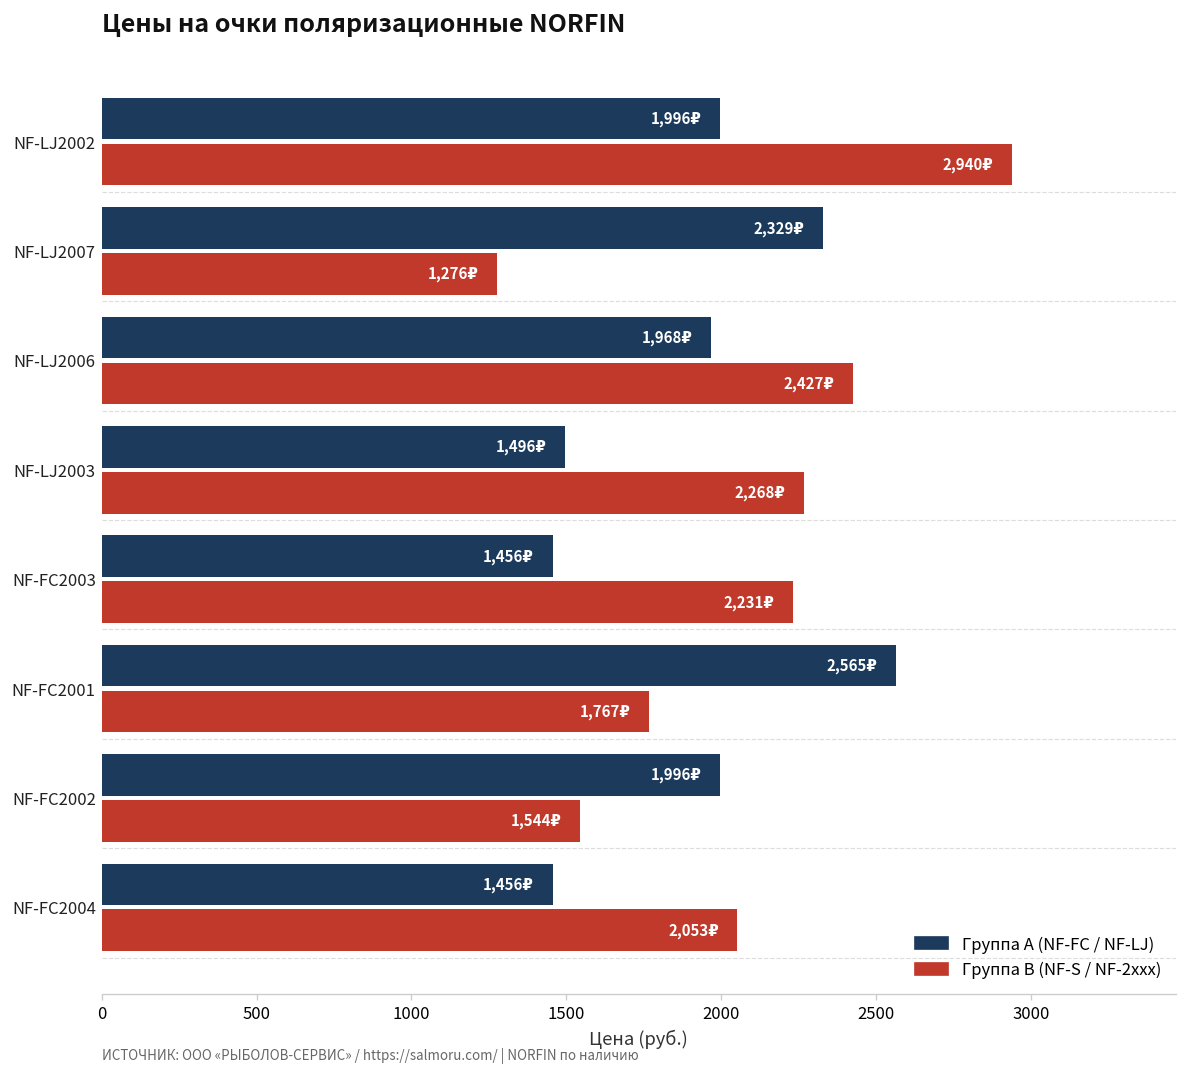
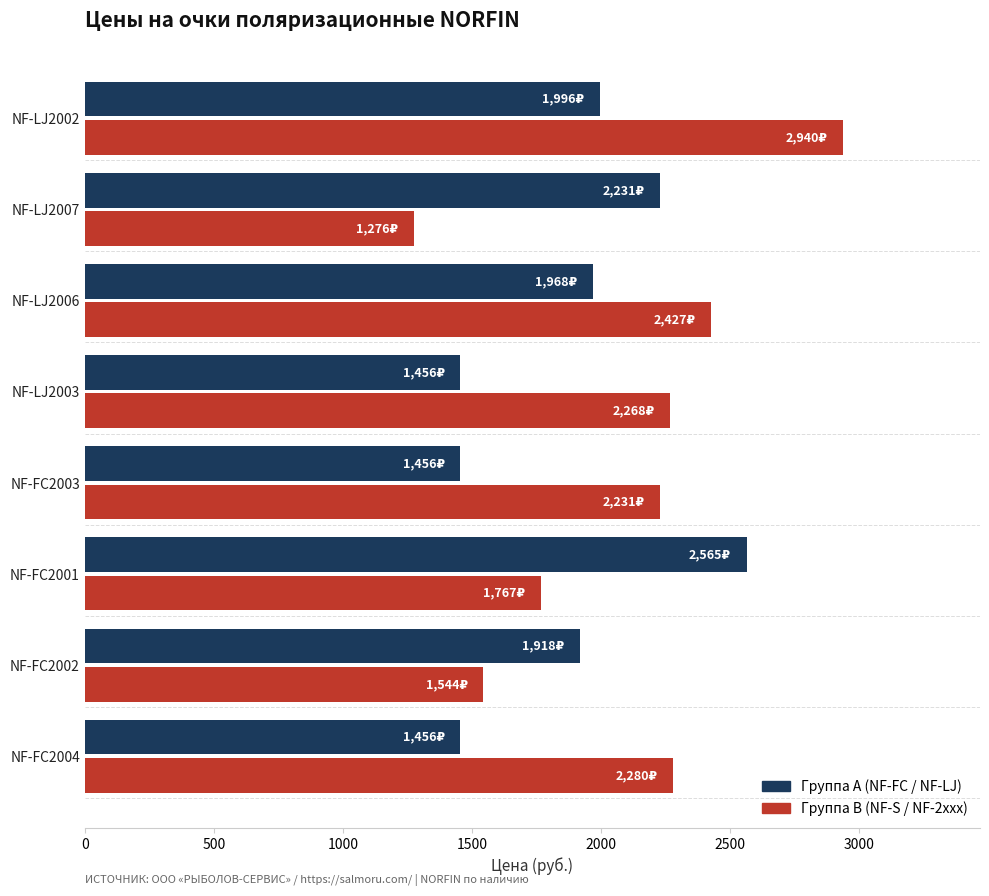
Группа A (NF-FC / NF-LJ), NF-LJ2007: 2,329₽ -> 2,231₽
Группа A (NF-FC / NF-LJ), NF-LJ2003: 1,496₽ -> 1,456₽
Группа A (NF-FC / NF-LJ), NF-FC2002: 1,996₽ -> 1,918₽
Группа B (NF-S / NF-2xxx), NF-FC2004: 2,053₽ -> 2,280₽
